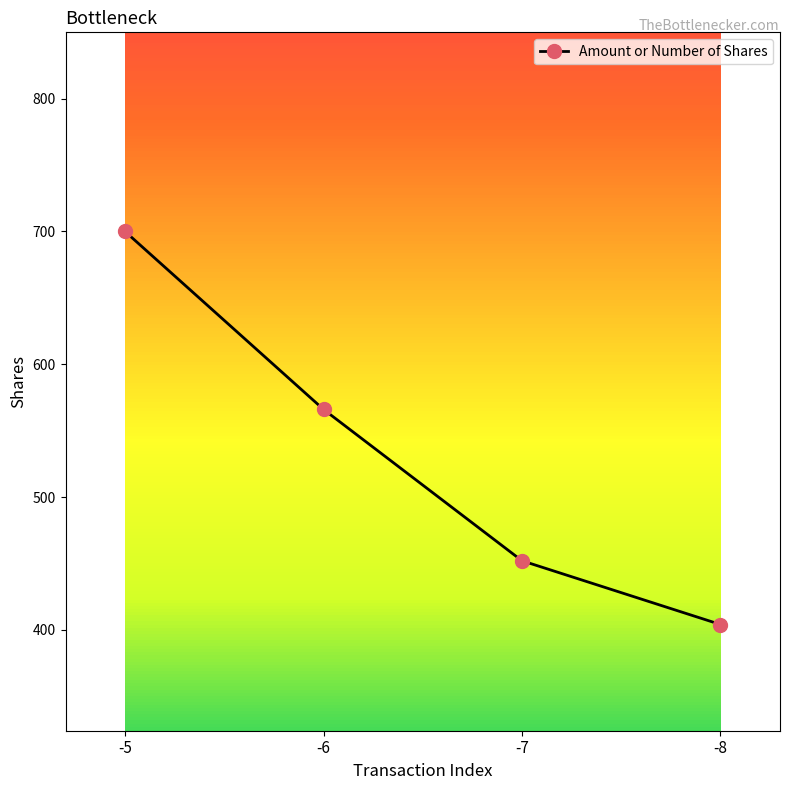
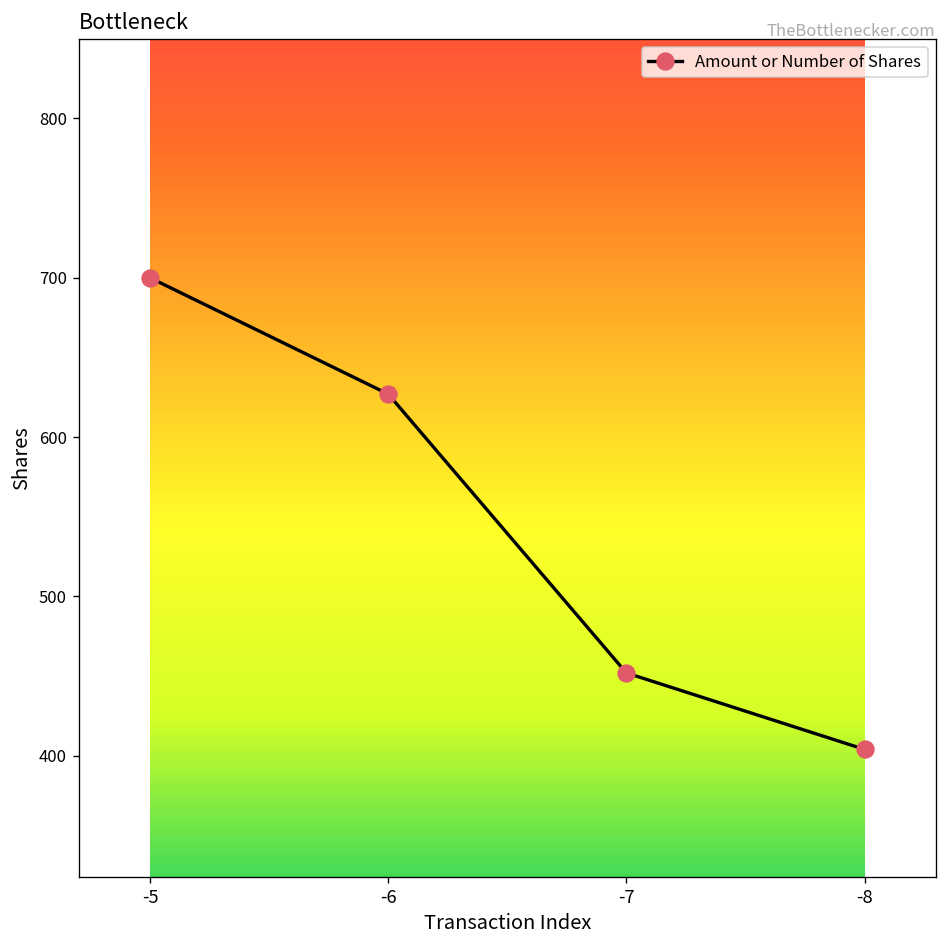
-6: 566 -> 627
